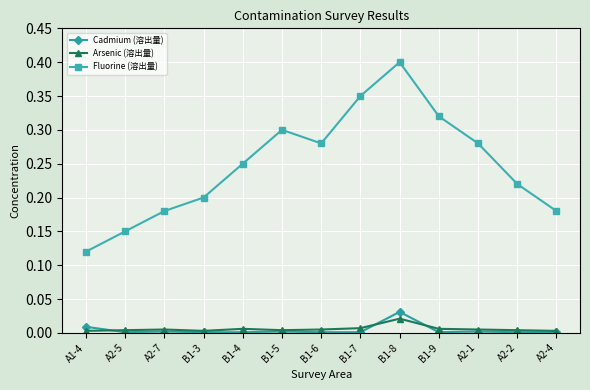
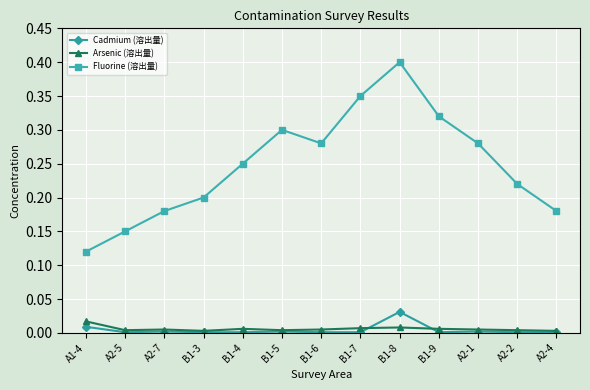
Arsenic (溶出量), A1-4: 0.00 -> 0.02
Arsenic (溶出量), B1-8: 0.02 -> 0.01
